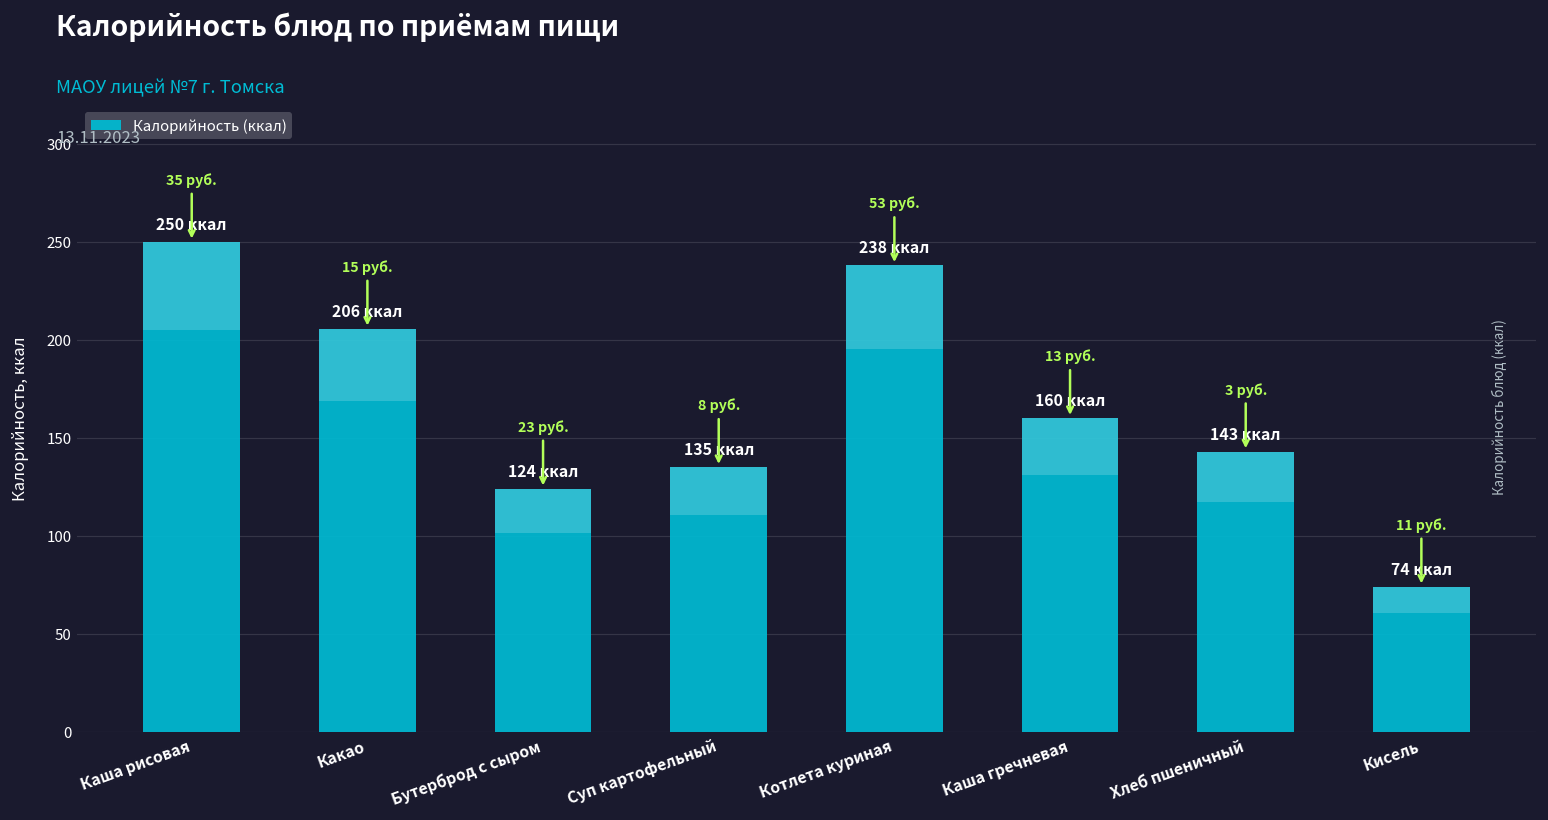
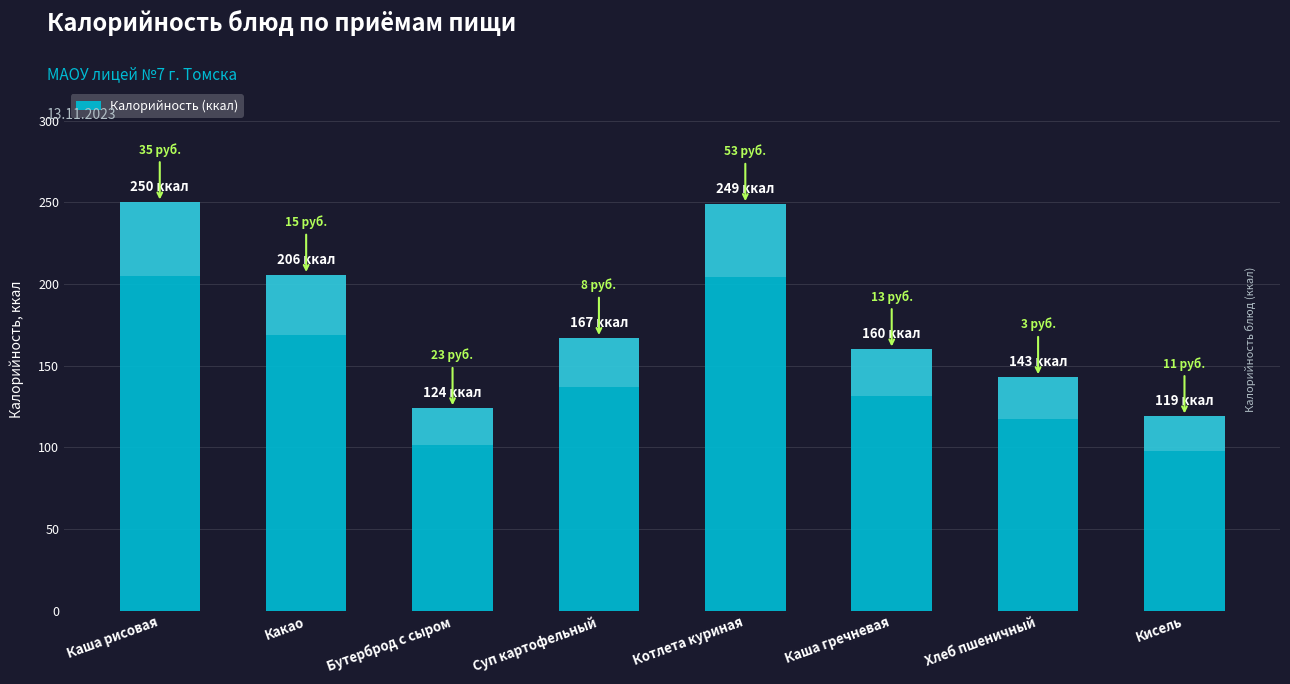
Калорийность (ккал), Суп картофельный: 135 -> 167
Калорийность (ккал), Котлета куриная: 238 -> 249
Калорийность (ккал), Кисель: 74 -> 119
